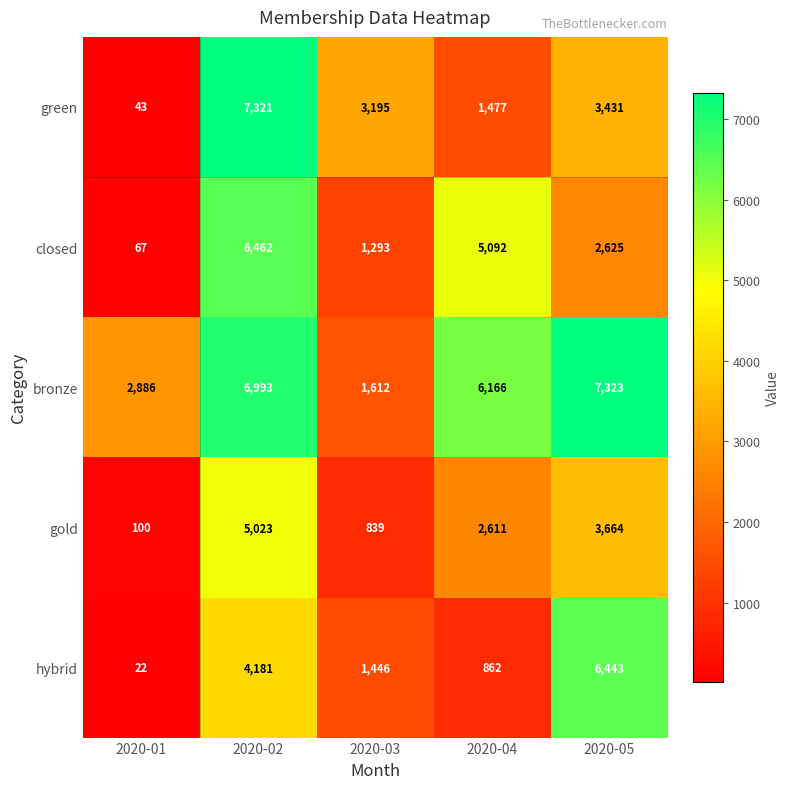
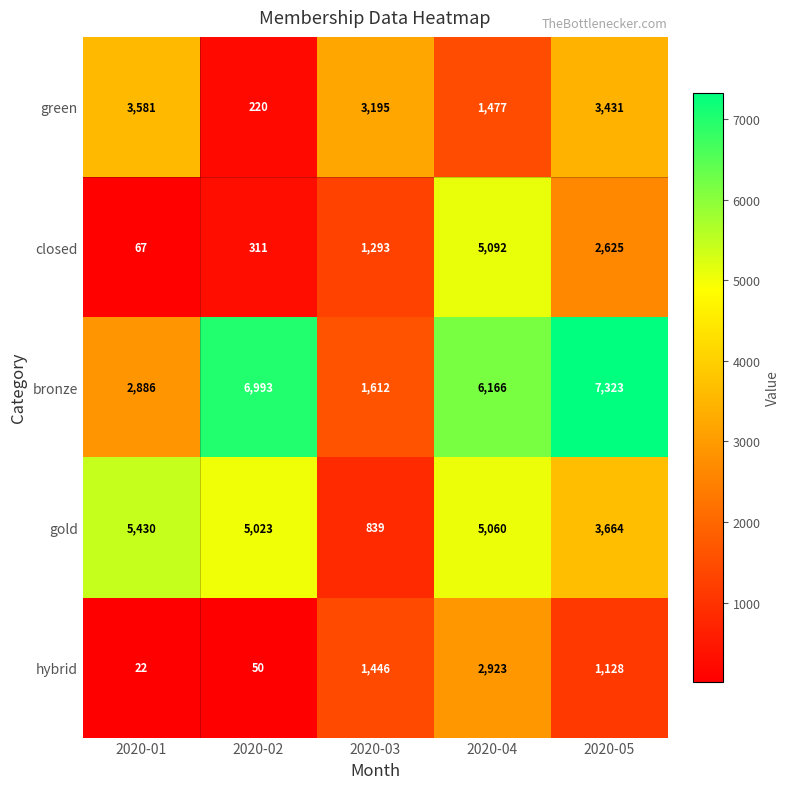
green, 2020-01: 43 -> 3,581
green, 2020-02: 7,321 -> 220
closed, 2020-02: 6,462 -> 311
gold, 2020-01: 100 -> 5,430
gold, 2020-04: 2,611 -> 5,060
hybrid, 2020-02: 4,181 -> 50
hybrid, 2020-04: 862 -> 2,923
hybrid, 2020-05: 6,443 -> 1,128
